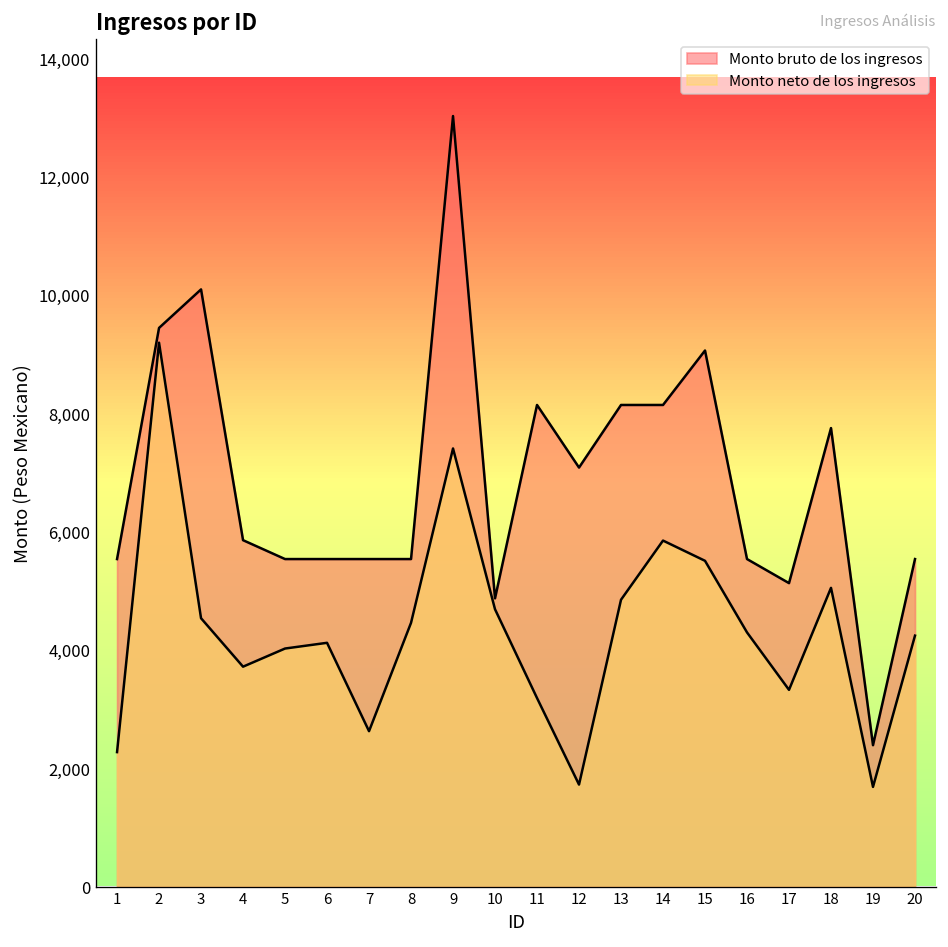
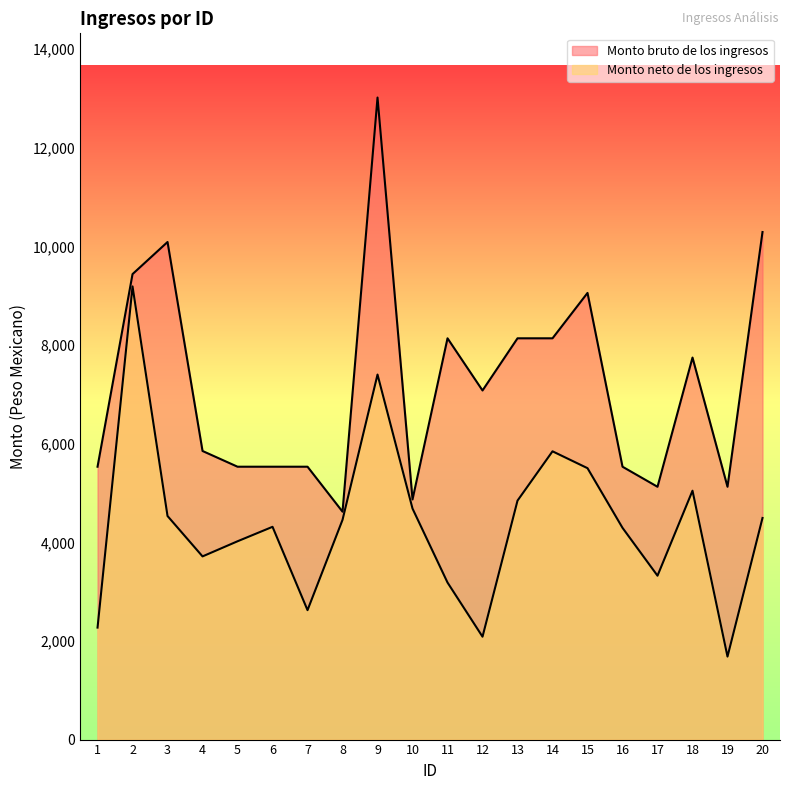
Monto neto de los ingresos, 6: 4,100 -> 4,300
Monto bruto de los ingresos, 8: 5,500 -> 4,600
Monto neto de los ingresos, 12: 1,700 -> 2,100
Monto bruto de los ingresos, 19: 2,400 -> 5,100
Monto bruto de los ingresos, 20: 5,500 -> 10,300
Monto neto de los ingresos, 20: 4,200 -> 4,500
